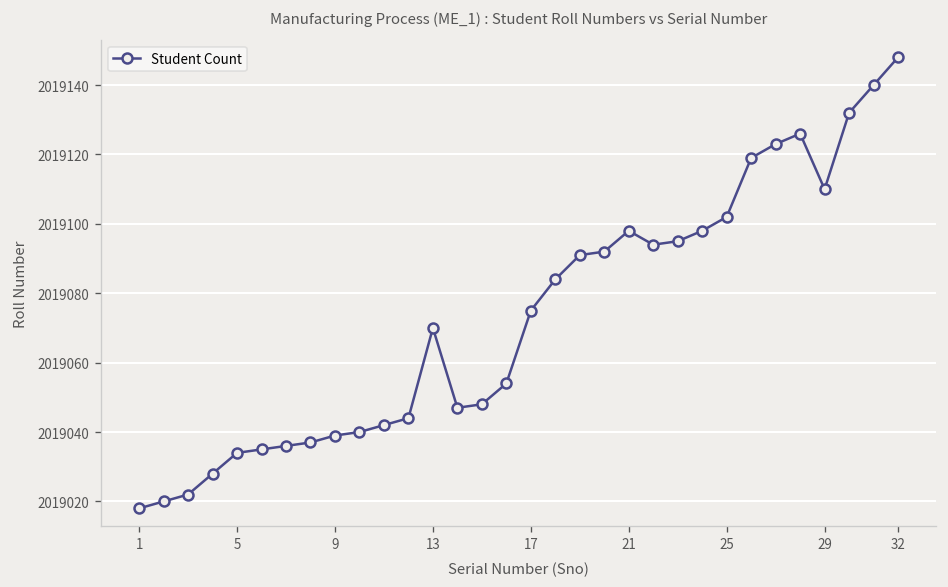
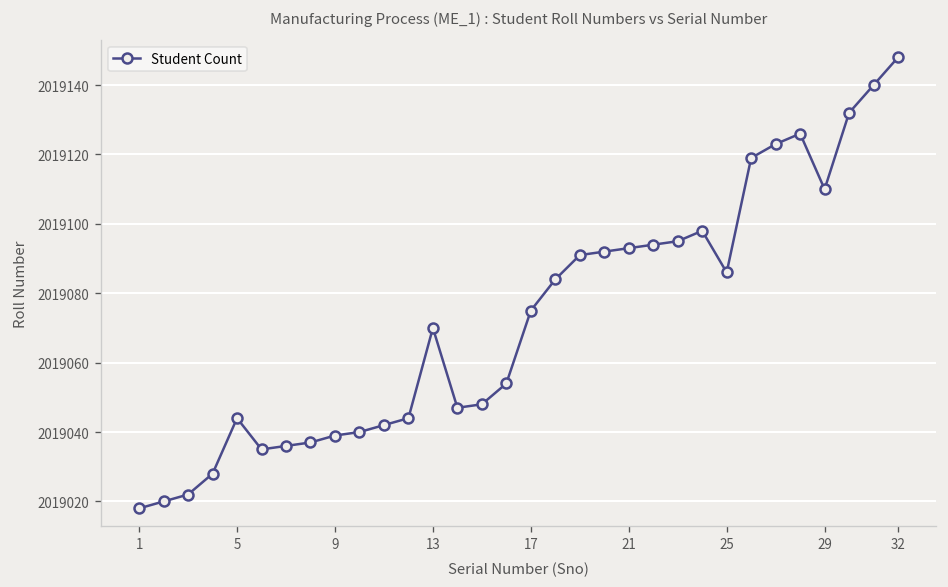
5: 2019034 -> 2019044
21: 2019098 -> 2019093
25: 2019102 -> 2019086
